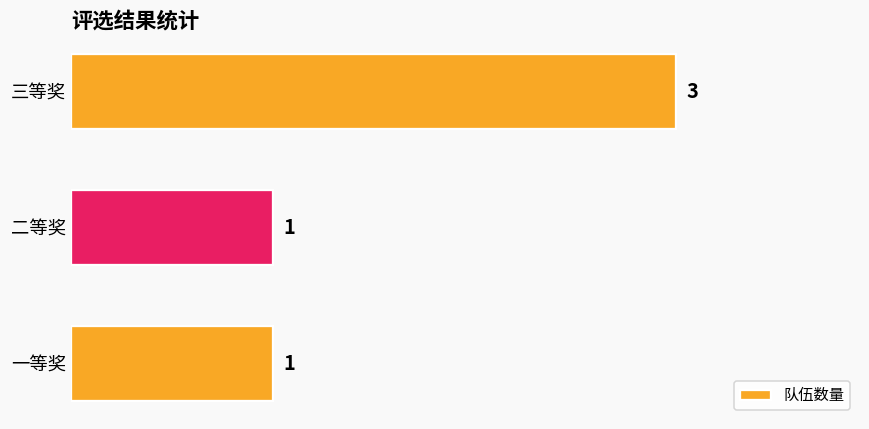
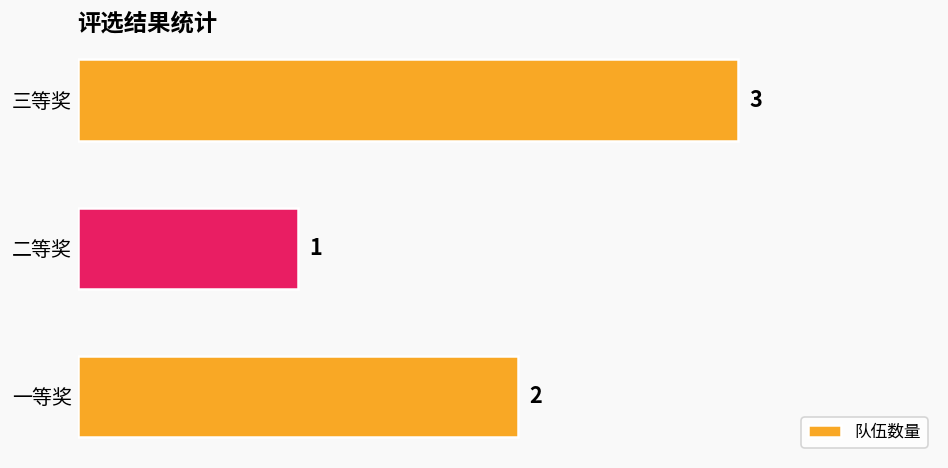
一等奖: 1 -> 2
